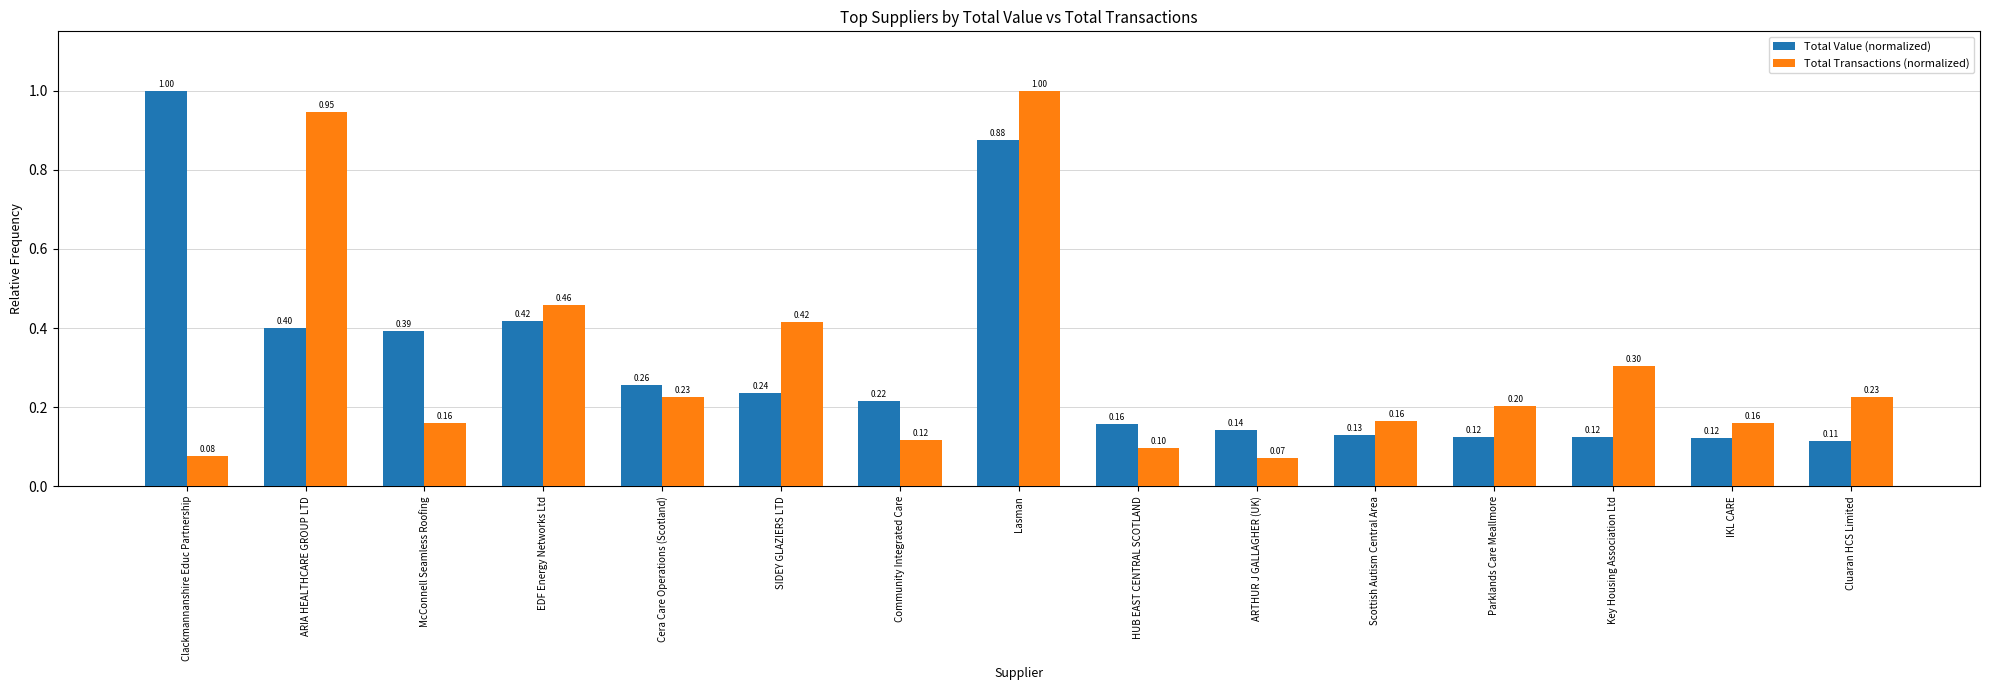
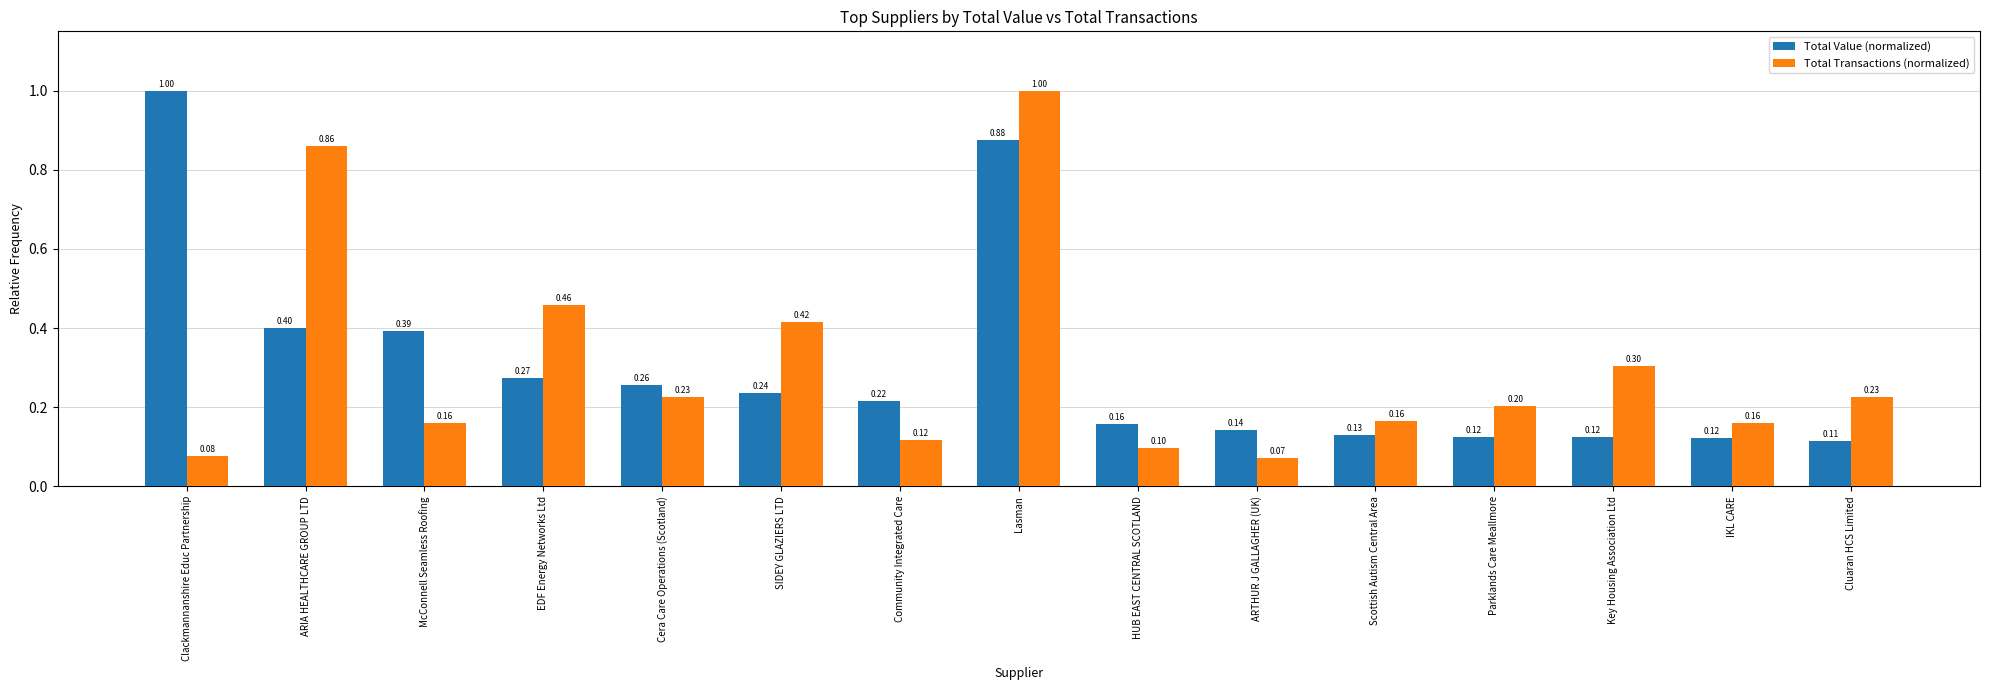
Total Transactions (normalized), ARIA HEALTHCARE GROUP LTD: 0.95 -> 0.86
Total Value (normalized), EDF Energy Networks Ltd: 0.42 -> 0.27
